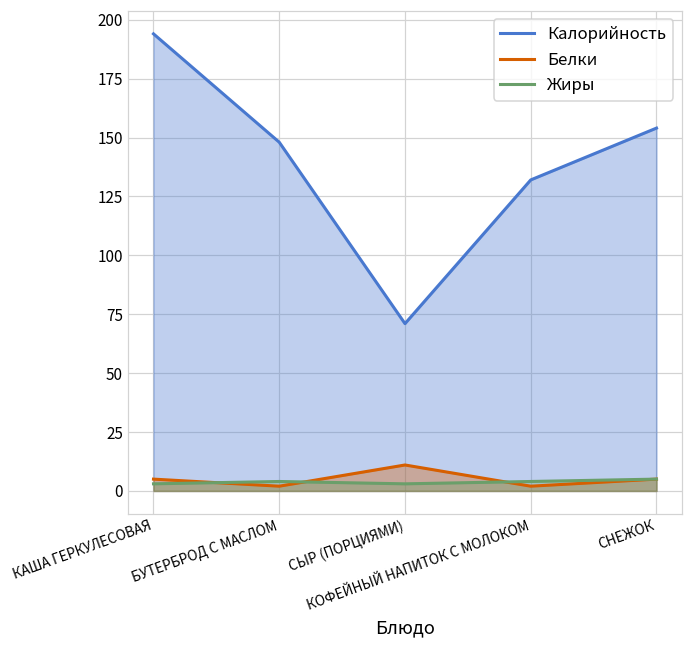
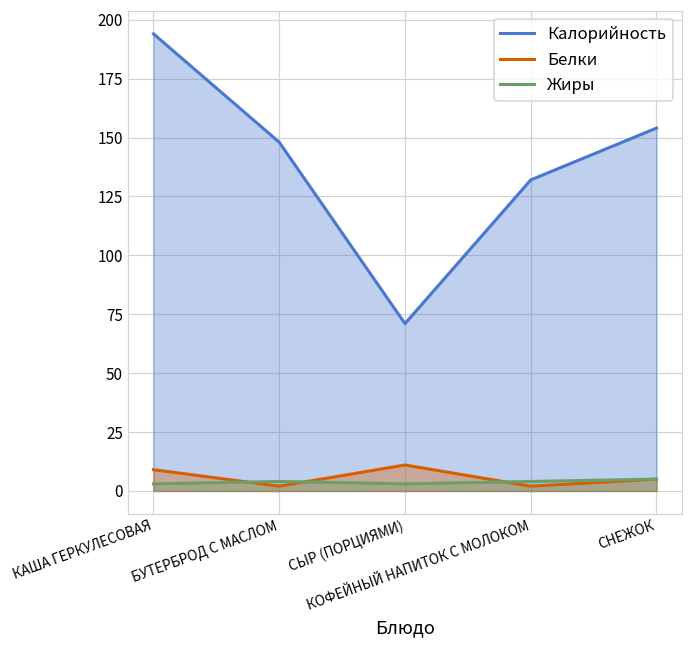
Белки, КАША ГЕРКУЛЕСОВАЯ: 5 -> 9
